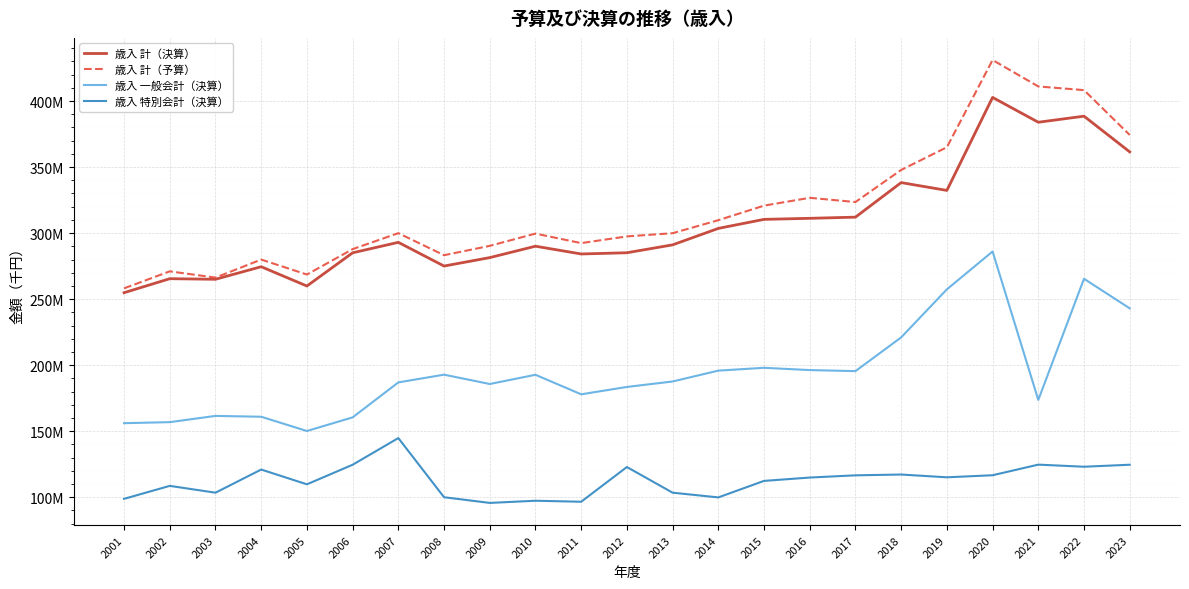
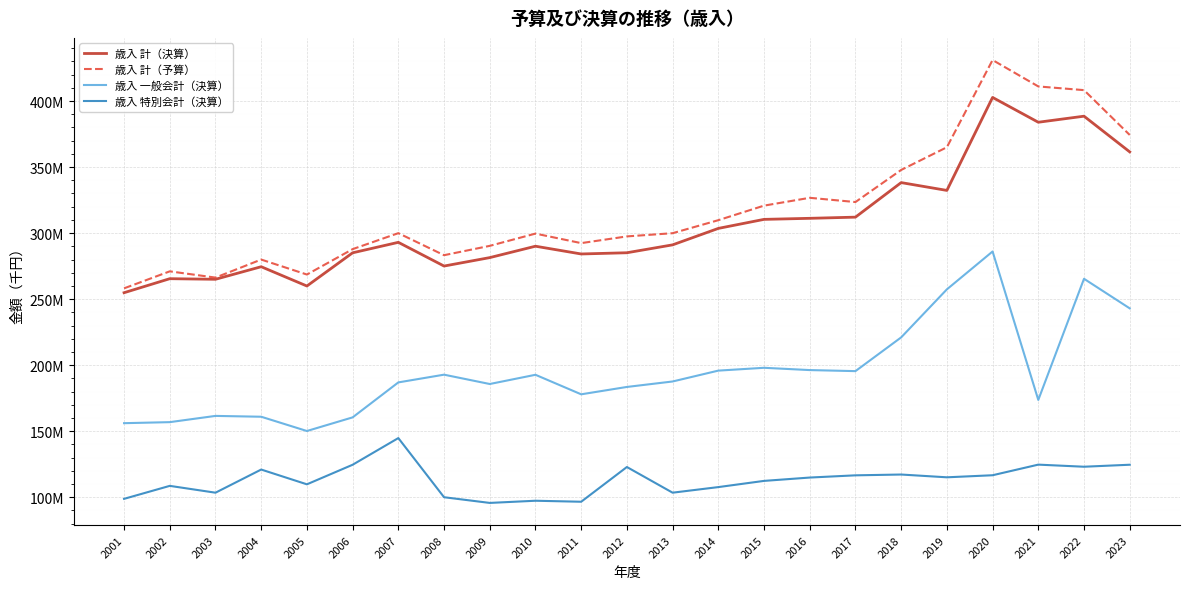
歳入 特別会計（決算）, 2014: 100000000 -> 108000000
